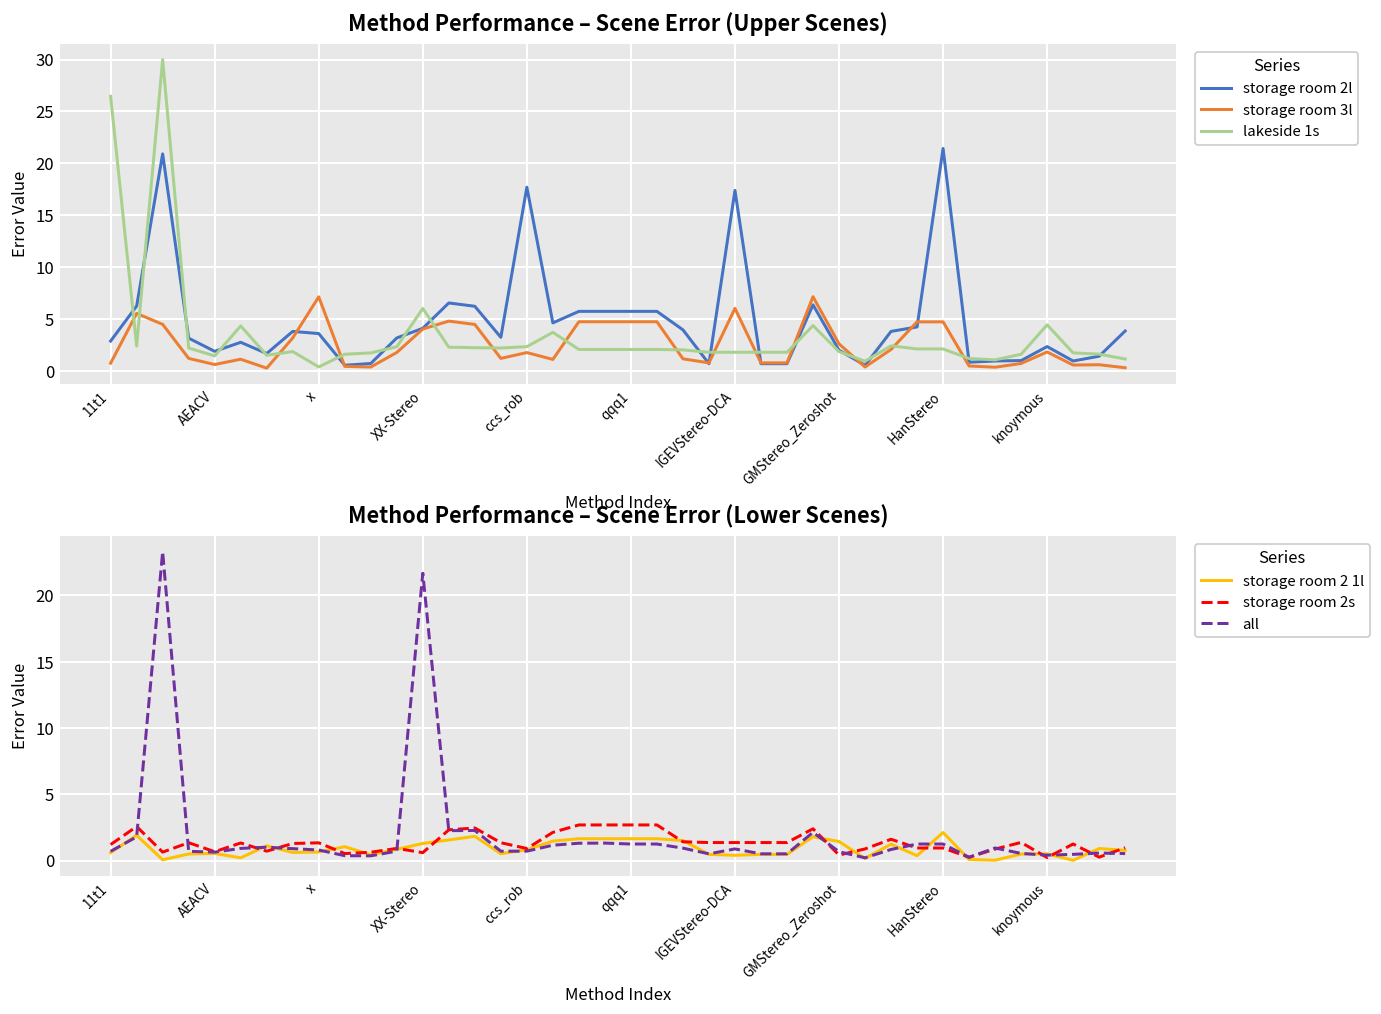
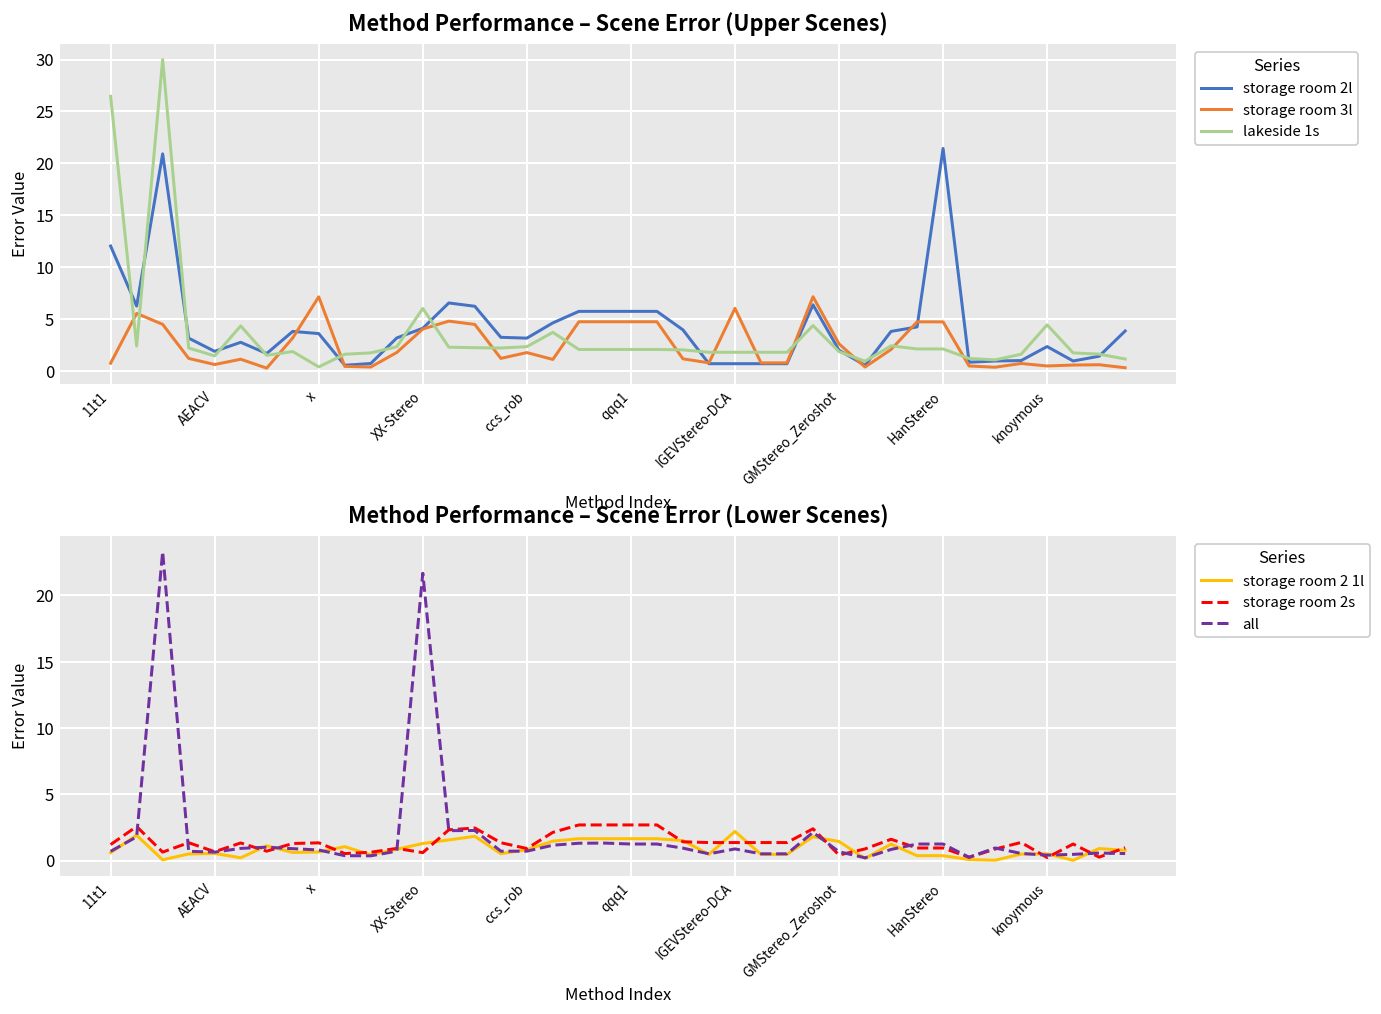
Method Performance – Scene Error (Upper Scenes), storage room 2l, 11t1: 3 -> 12
Method Performance – Scene Error (Upper Scenes), storage room 2l, ccs_rob: 18 -> 3
Method Performance – Scene Error (Upper Scenes), storage room 2l, IGEVStereo-DCA: 17 -> 1
Method Performance – Scene Error (Upper Scenes), storage room 3l, knoymous: 2 -> 0
Method Performance – Scene Error (Lower Scenes), storage room 2 1l, IGEVStereo-DCA: 0.4 -> 2.2
Method Performance – Scene Error (Lower Scenes), storage room 2 1l, HanStereo: 2.1 -> 0.4
